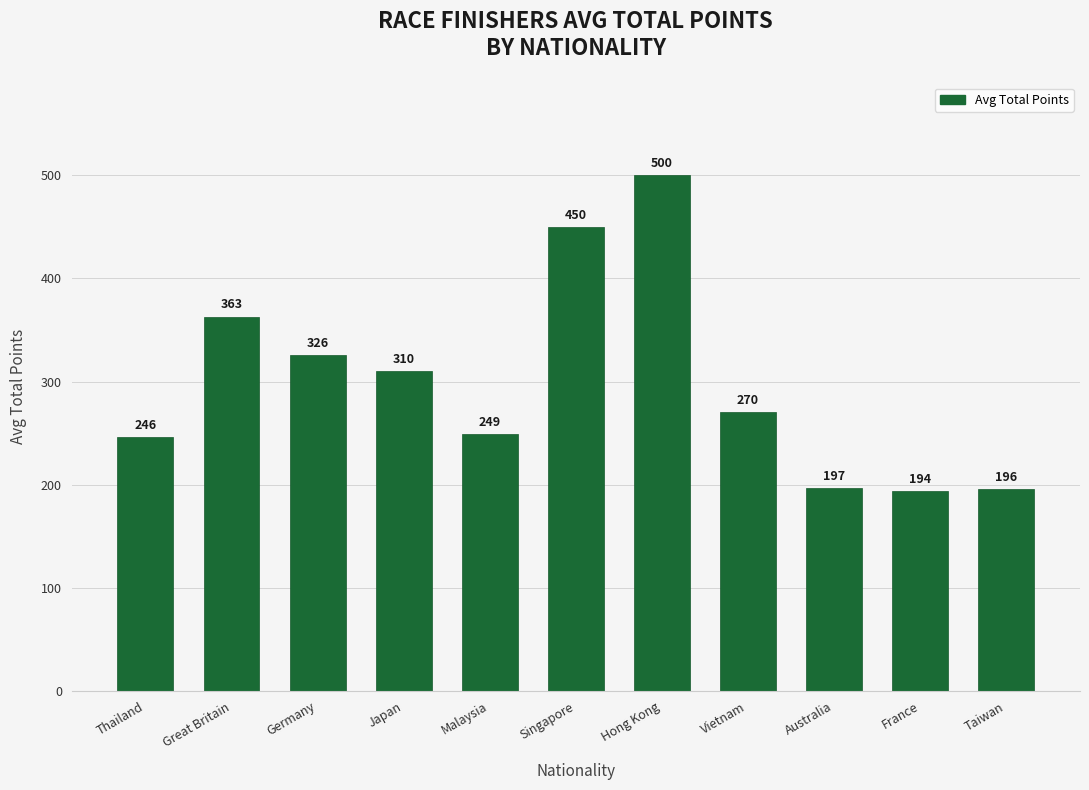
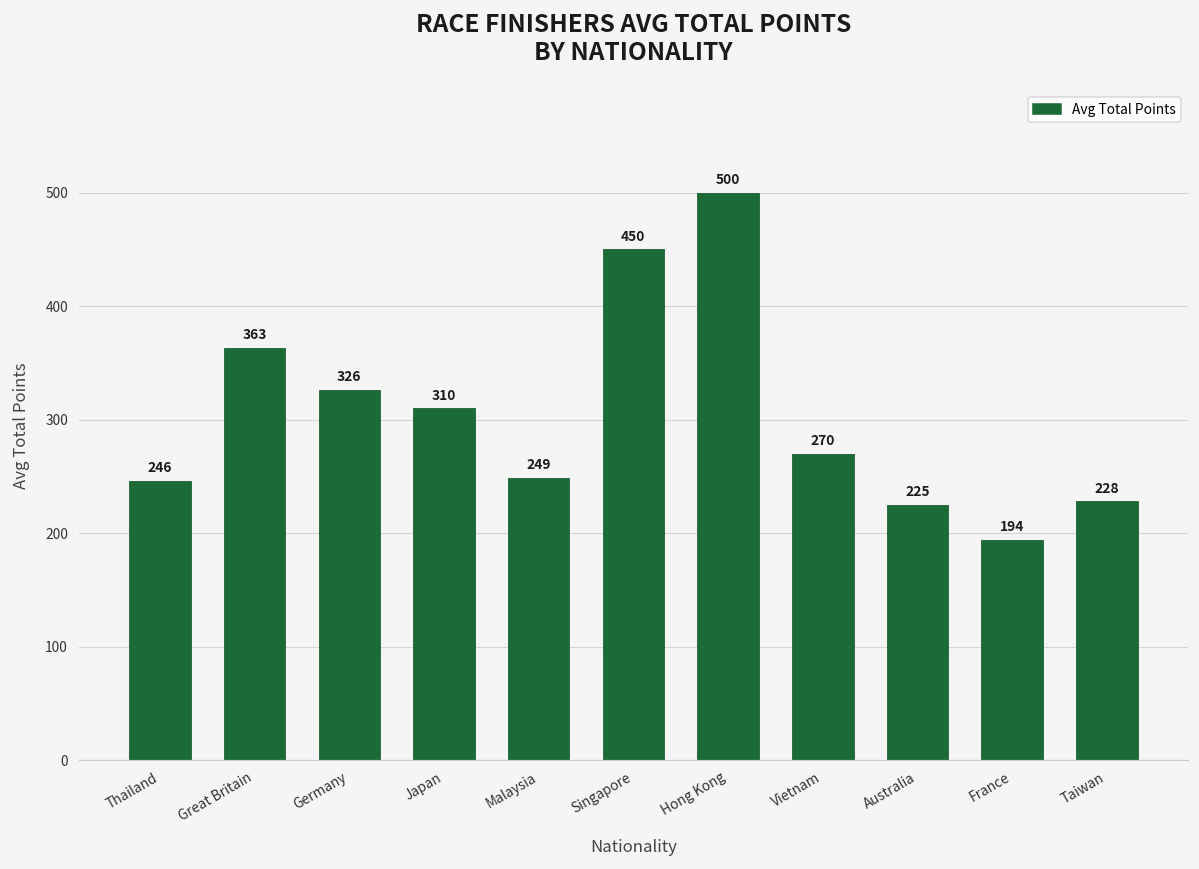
Australia: 197 -> 225
Taiwan: 196 -> 228
